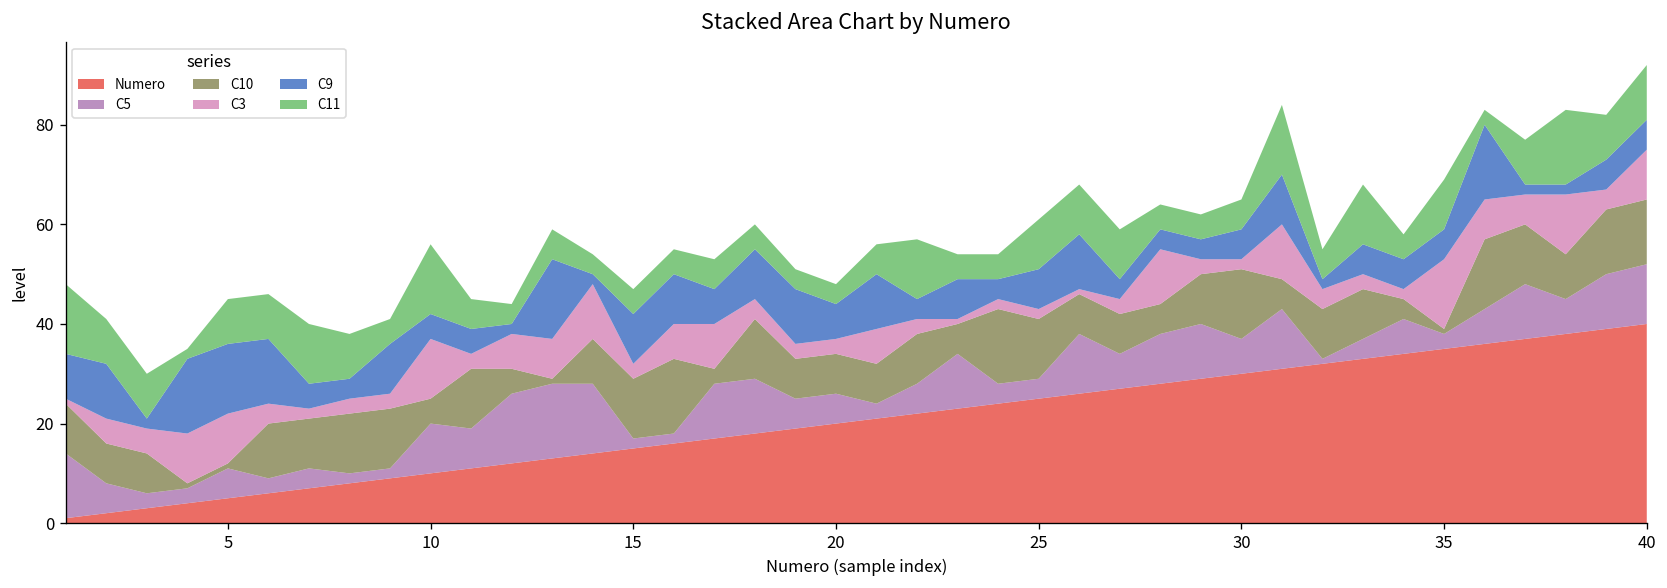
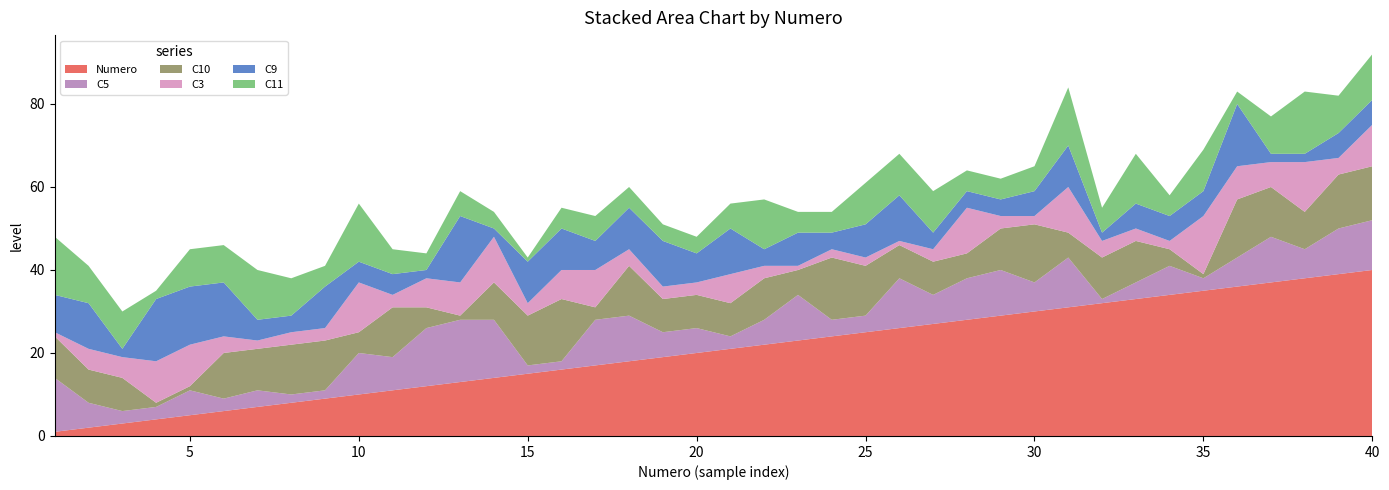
C11, 15: 5 -> 1
